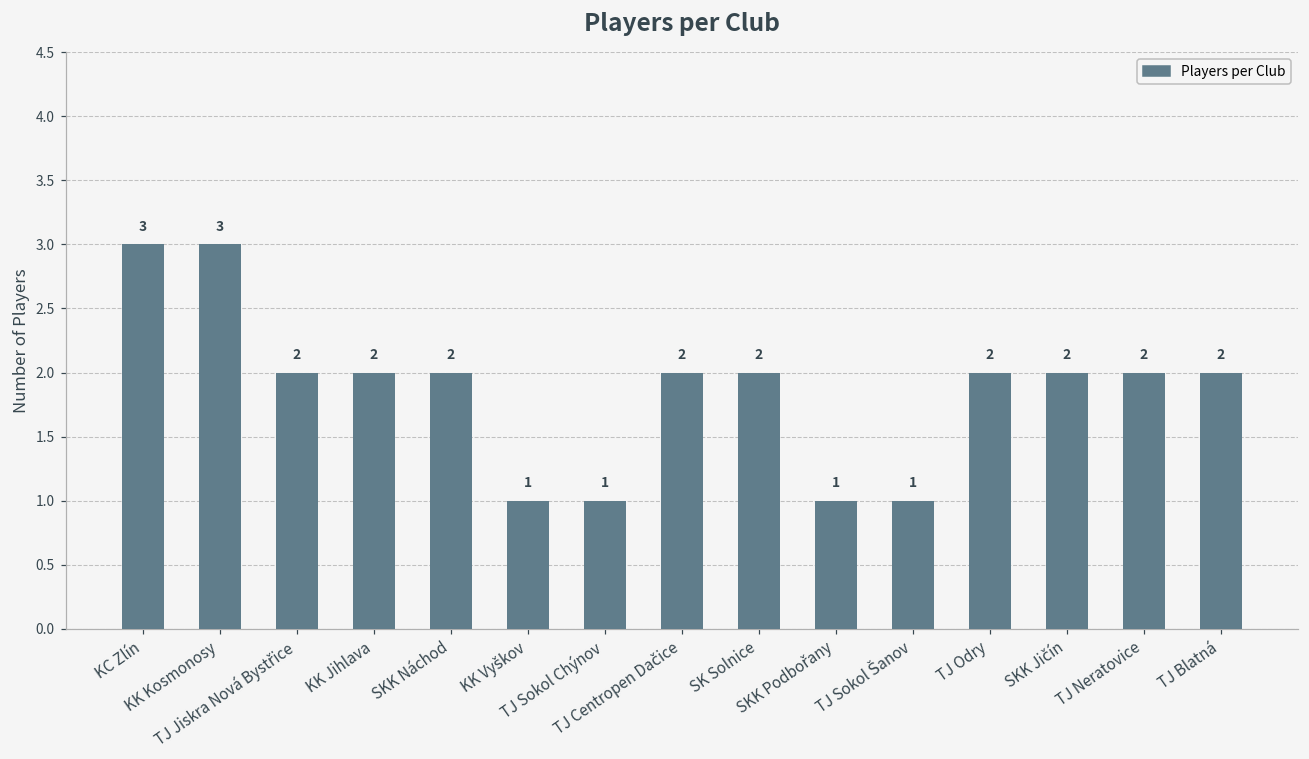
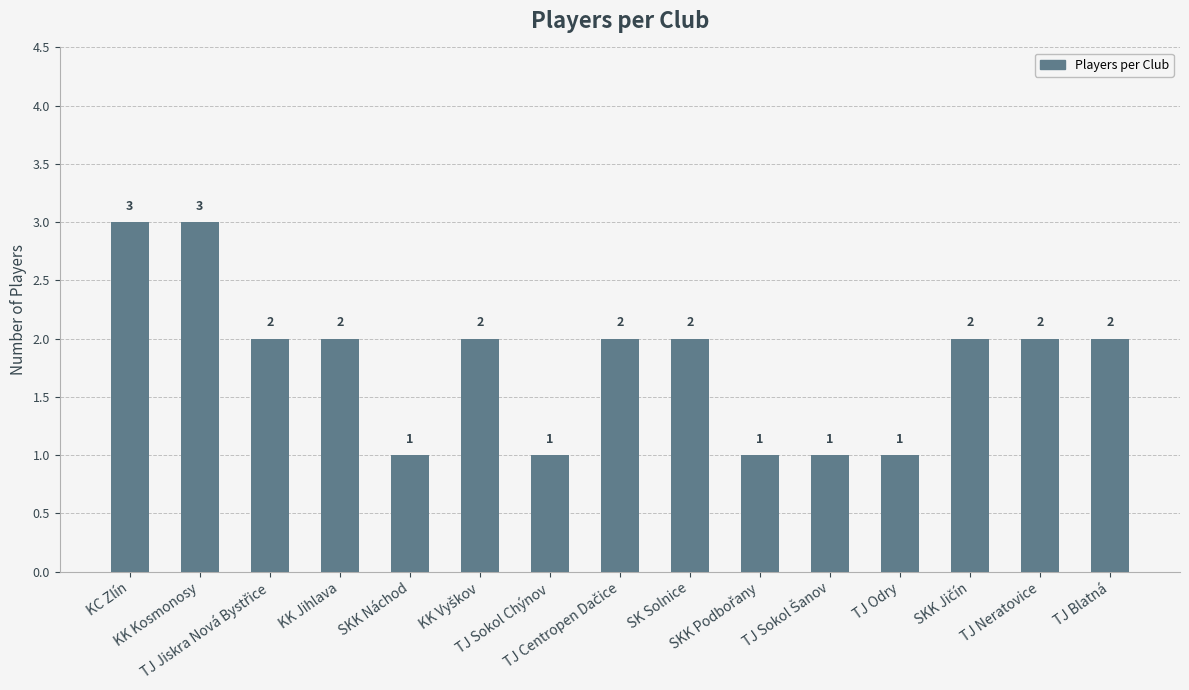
SKK Náchod: 2 -> 1
KK Vyškov: 1 -> 2
TJ Odry: 2 -> 1
